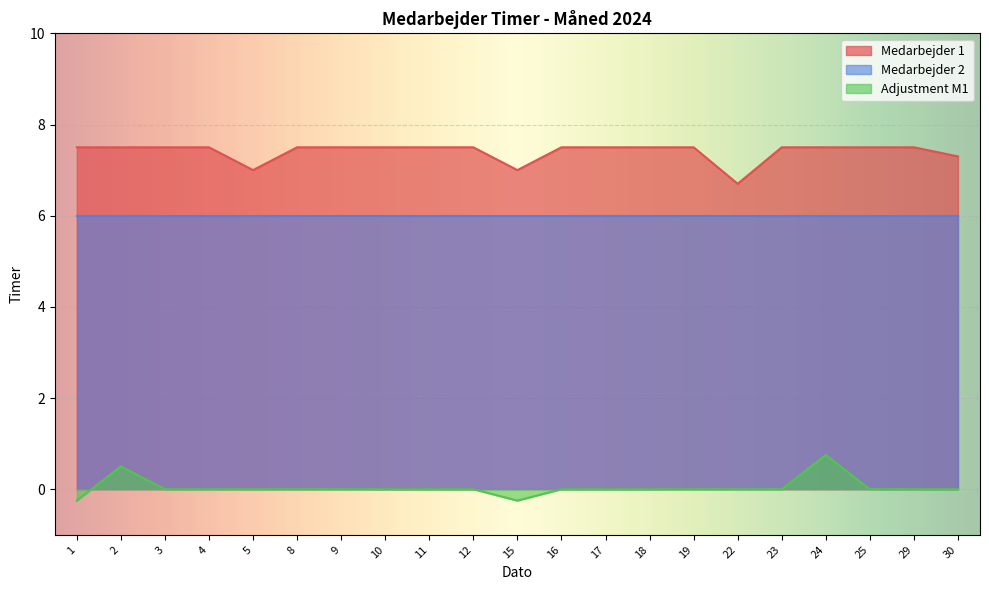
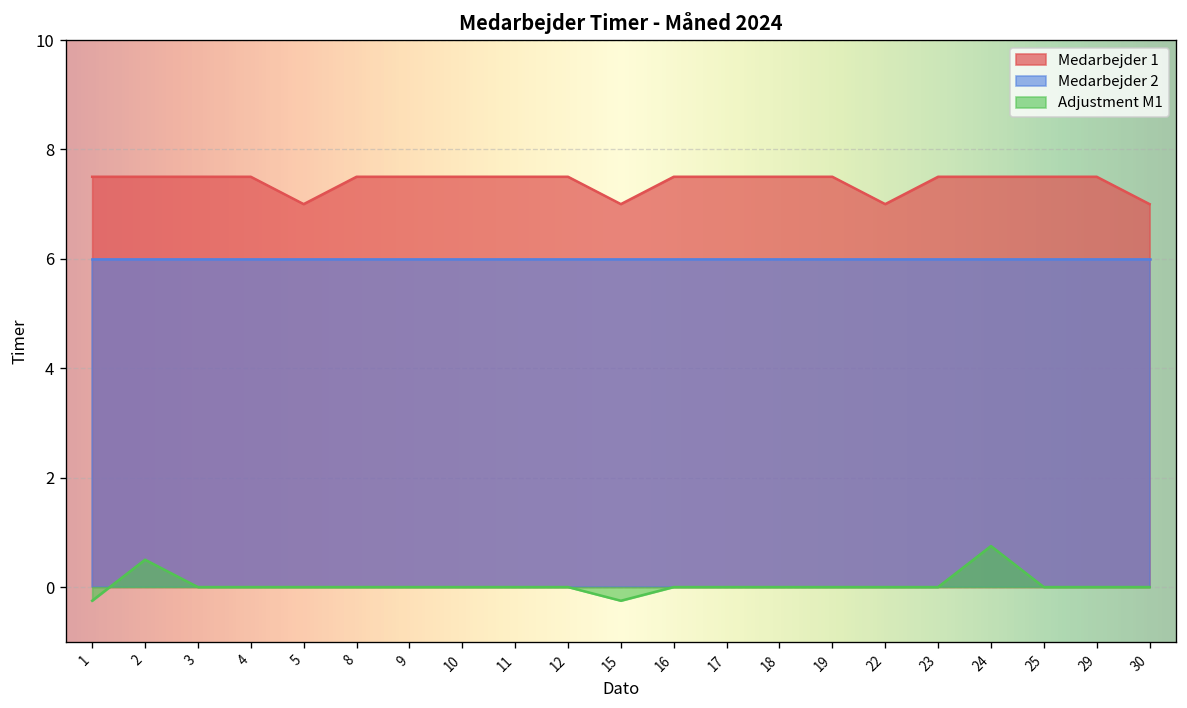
Medarbejder 1, 22: 6.7 -> 7.0
Medarbejder 1, 30: 7.3 -> 7.0
